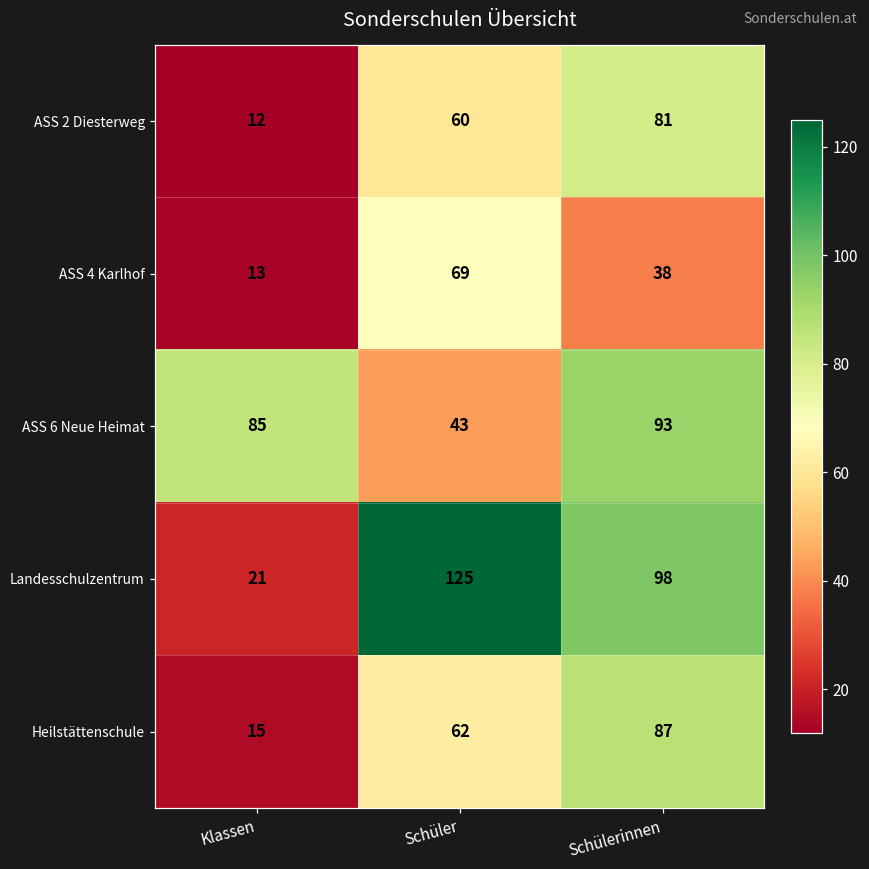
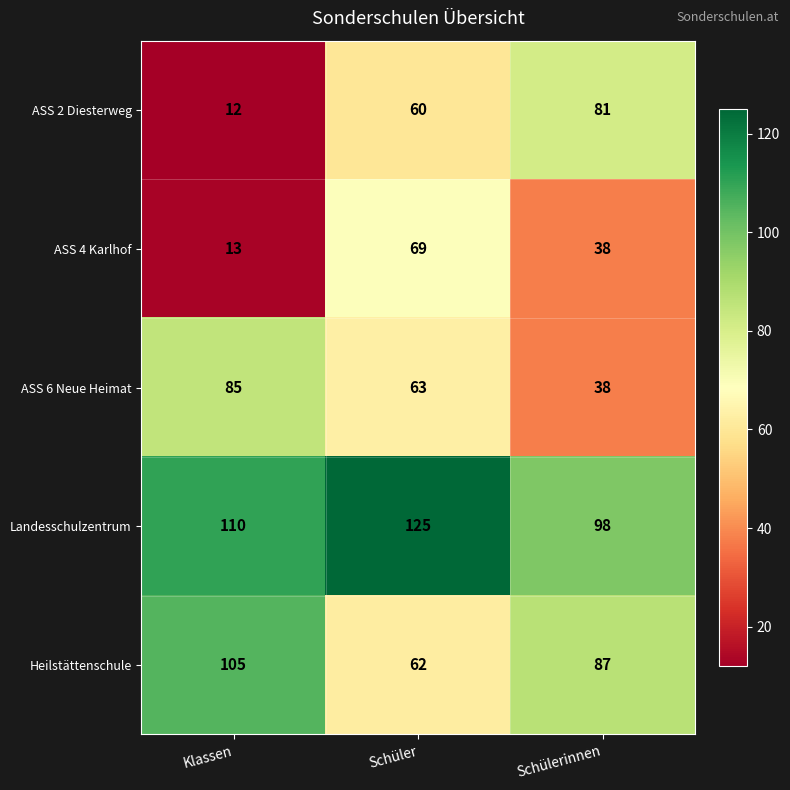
ASS 6 Neue Heimat, Schüler: 43 -> 63
ASS 6 Neue Heimat, Schülerinnen: 93 -> 38
Landesschulzentrum, Klassen: 21 -> 110
Heilstättenschule, Klassen: 15 -> 105
